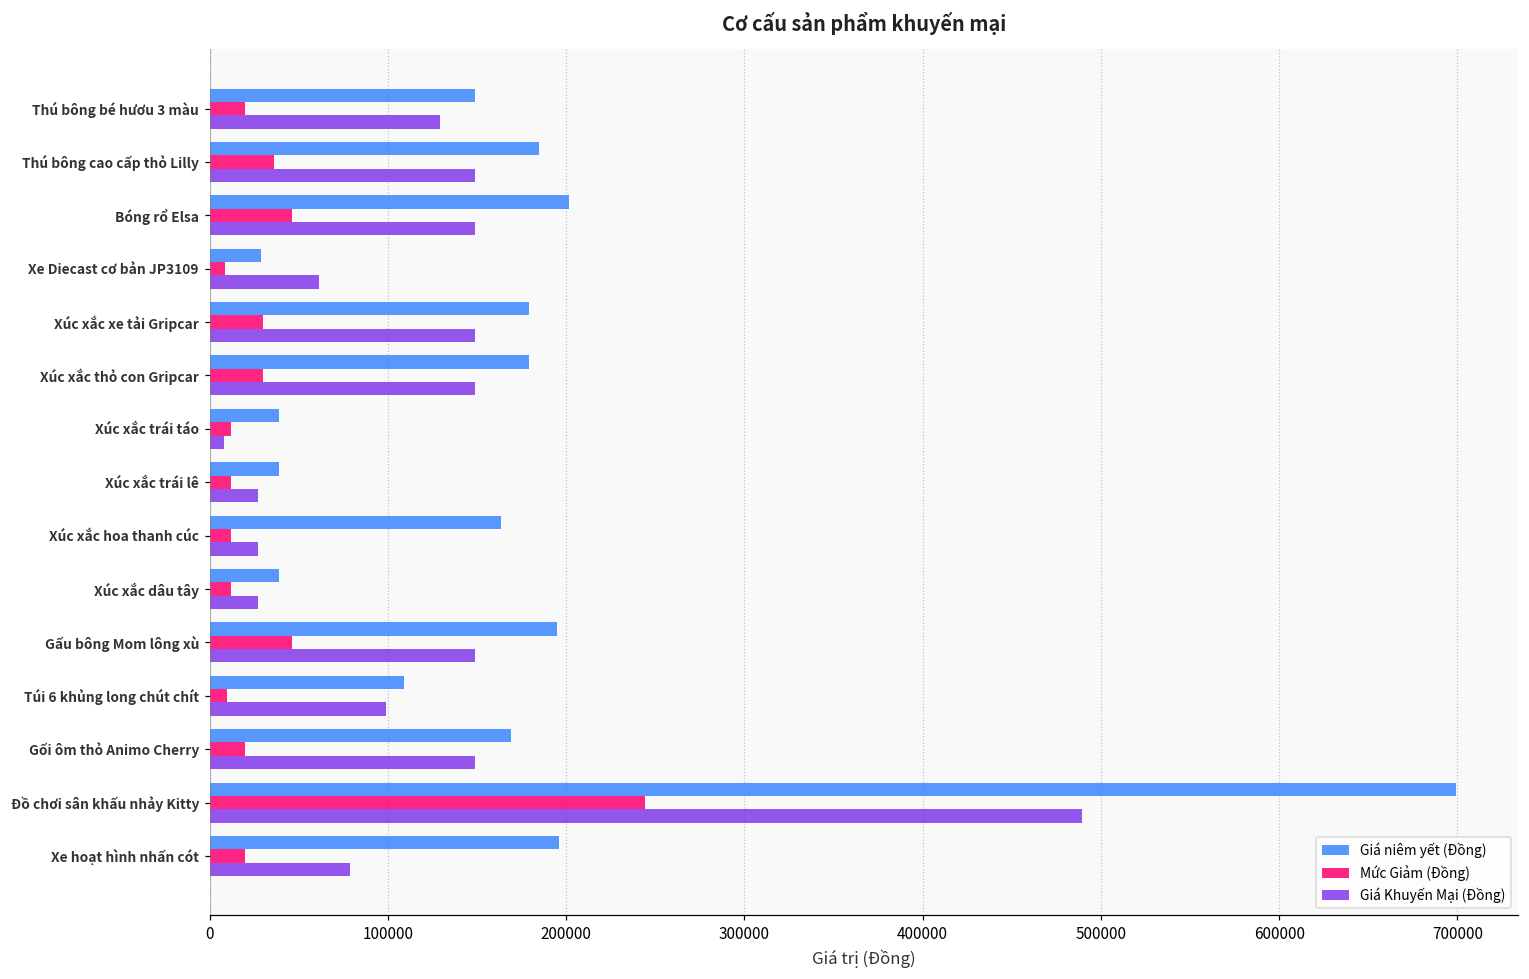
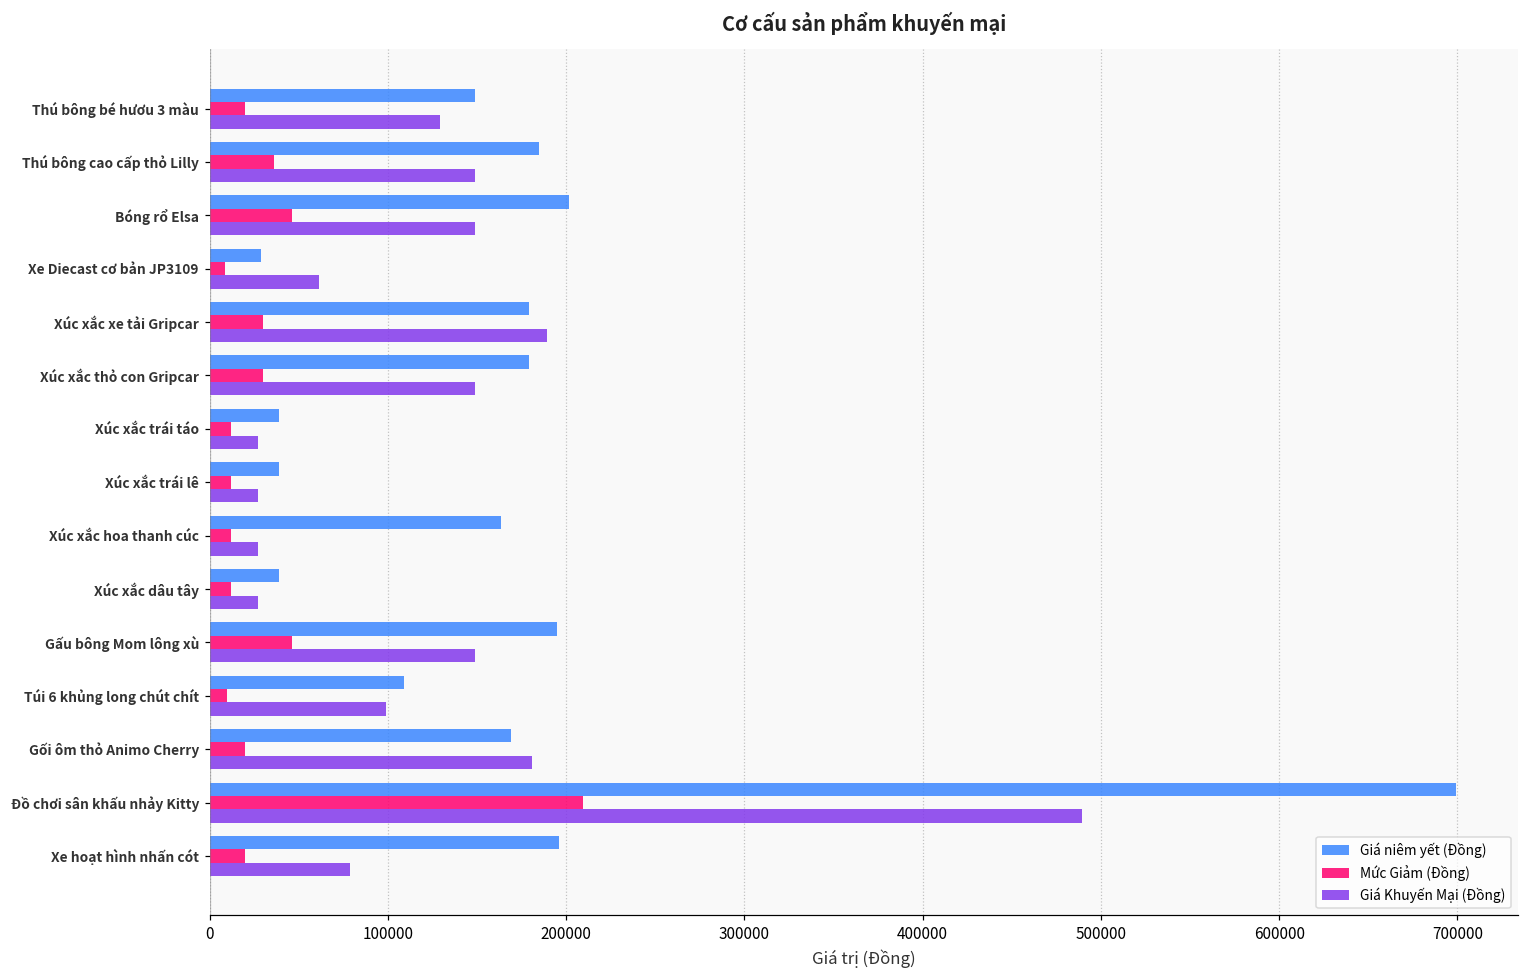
Giá Khuyến Mại (Đồng), Xúc xắc xe tải Gripcar: 149000 -> 189000
Giá Khuyến Mại (Đồng), Xúc xắc trái táo: 8000 -> 27000
Giá Khuyến Mại (Đồng), Gối ôm thỏ Animo Cherry: 149000 -> 181000
Mức Giảm (Đồng), Đồ chơi sân khấu nhảy Kitty: 244000 -> 210000
